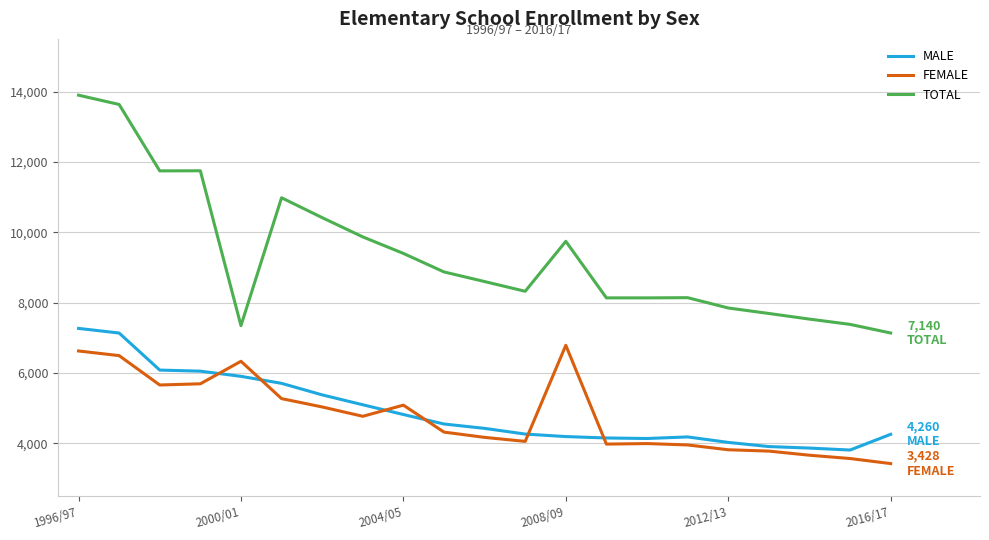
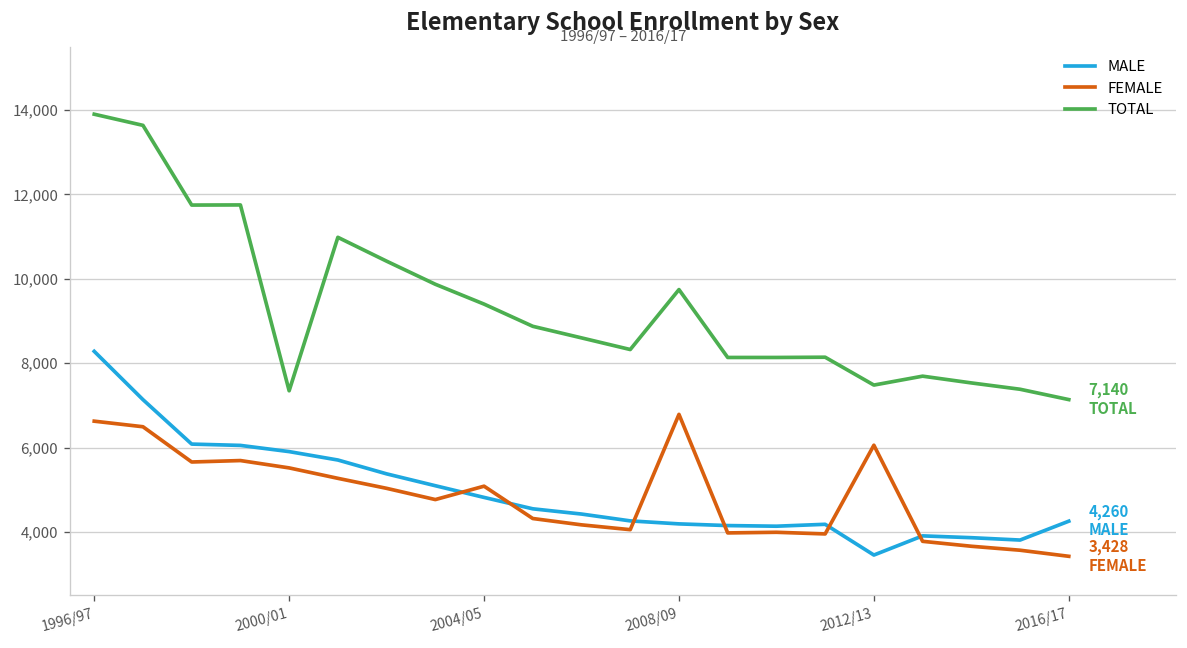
MALE, 1996/97: 7,300 -> 8,300
FEMALE, 2000/01: 6,300 -> 5,500
MALE, 2012/13: 4,000 -> 3,500
FEMALE, 2012/13: 3,800 -> 6,100
TOTAL, 2012/13: 7,900 -> 7,500
